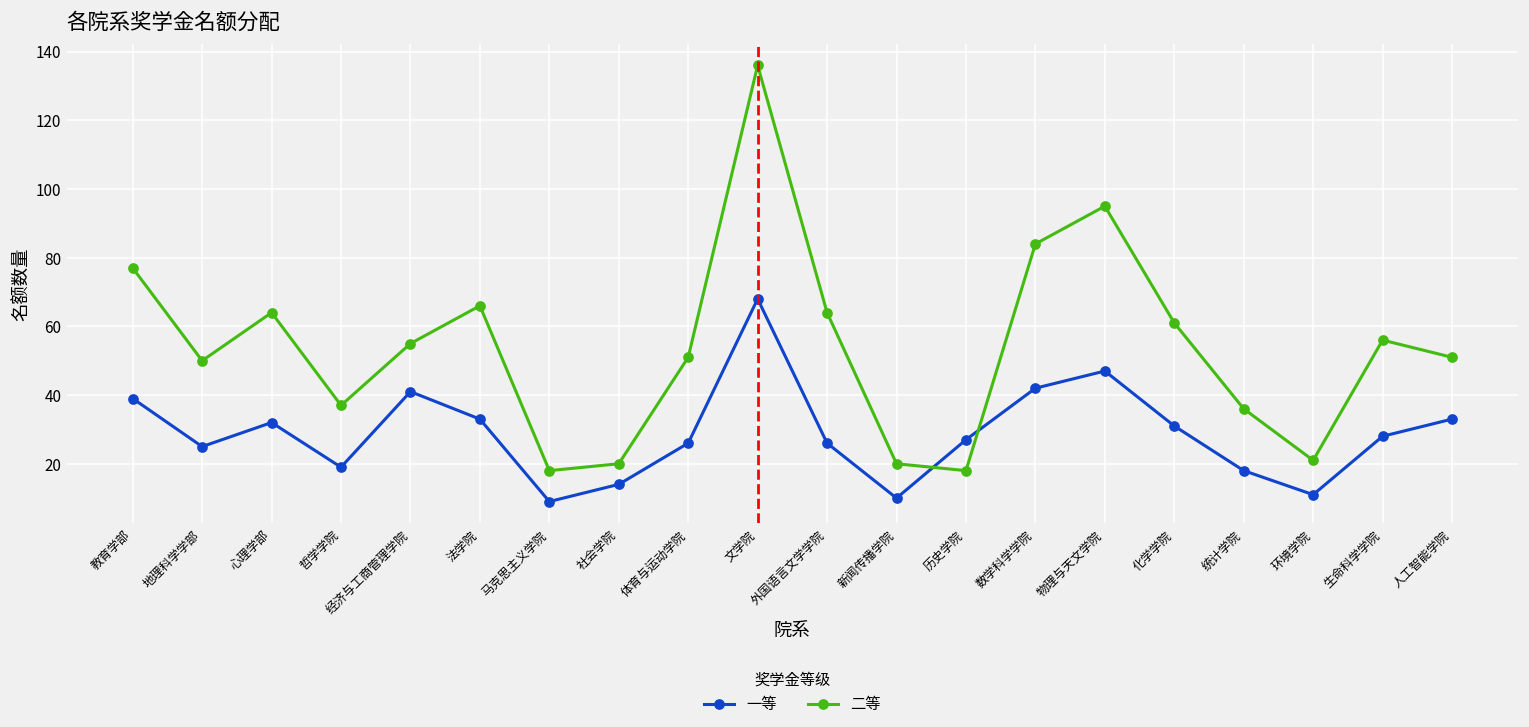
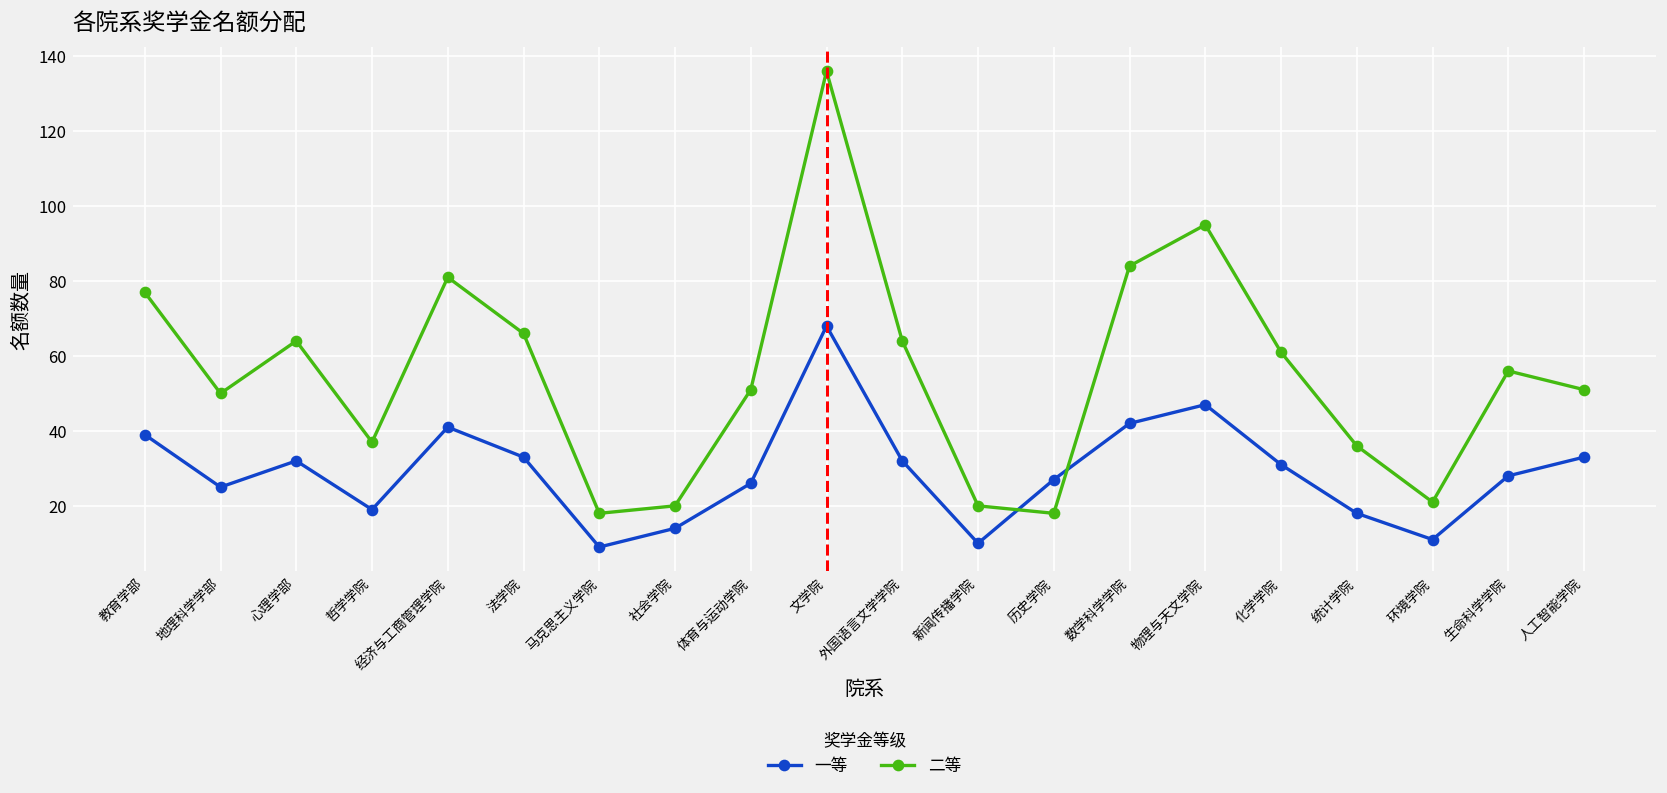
二等, 经济与工商管理学院: 55 -> 81
一等, 外国语言文学学院: 26 -> 32
